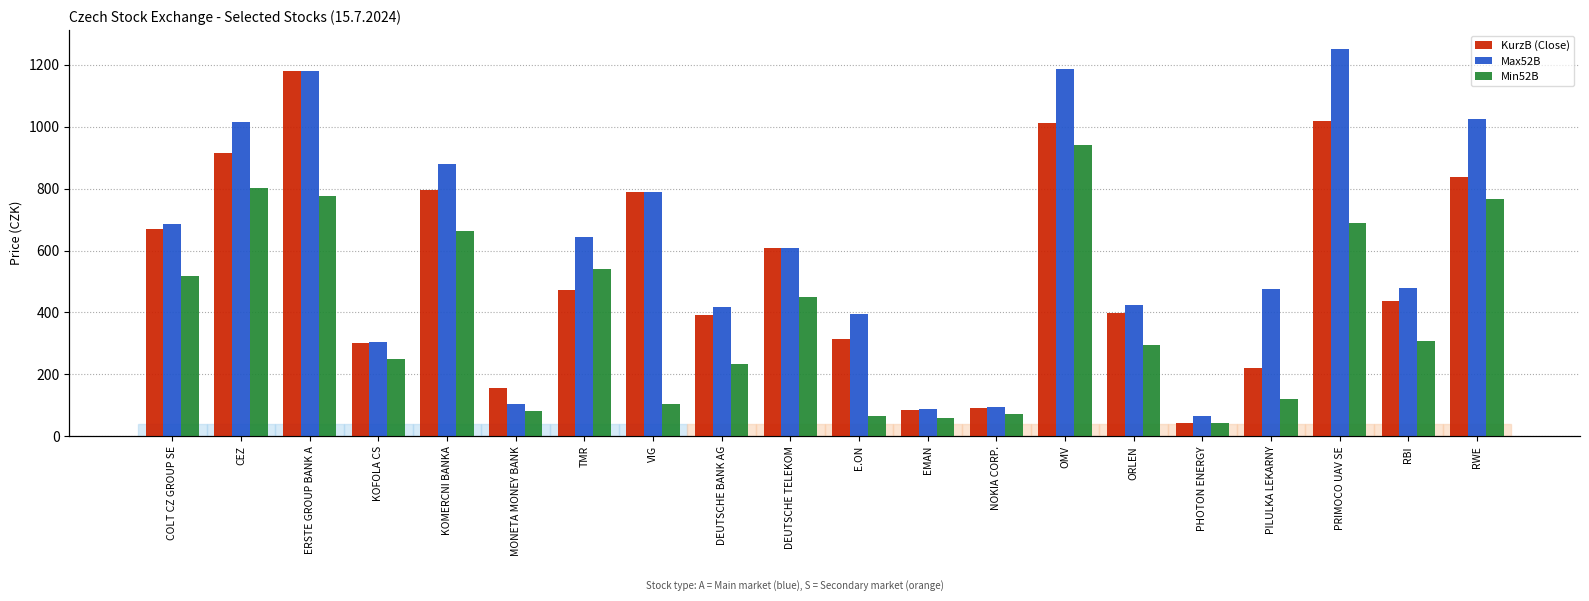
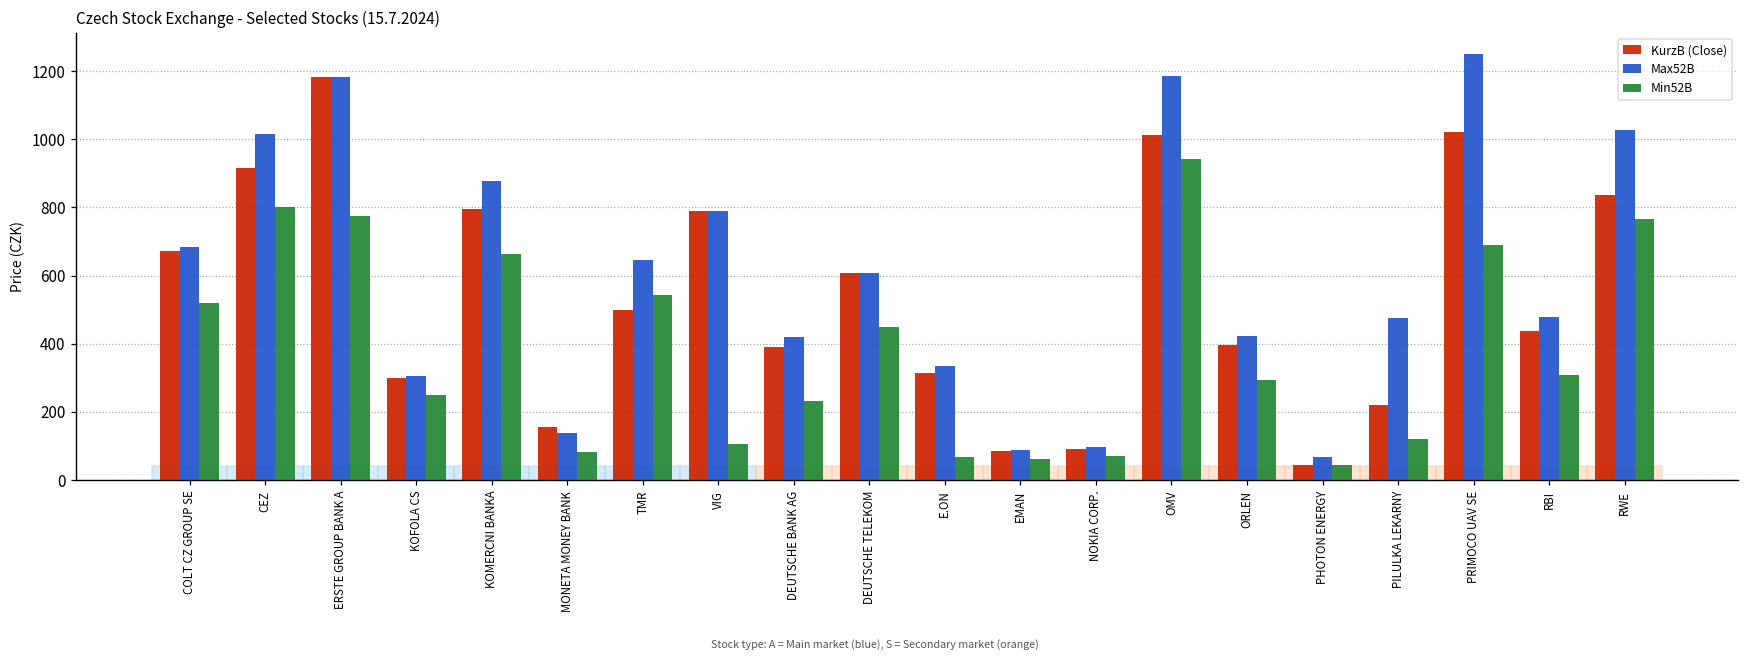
Max52B, MONETA MONEY BANK: 100 -> 140
KurzB (Close), TMR: 470 -> 500
Max52B, E.ON: 390 -> 330
